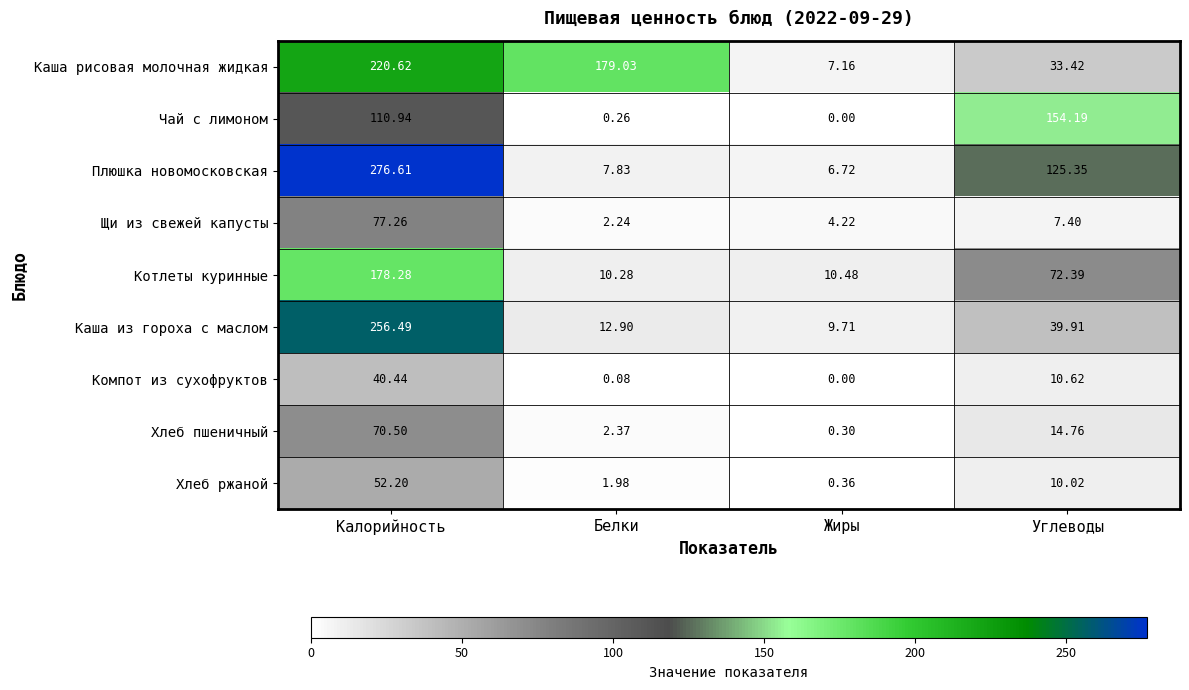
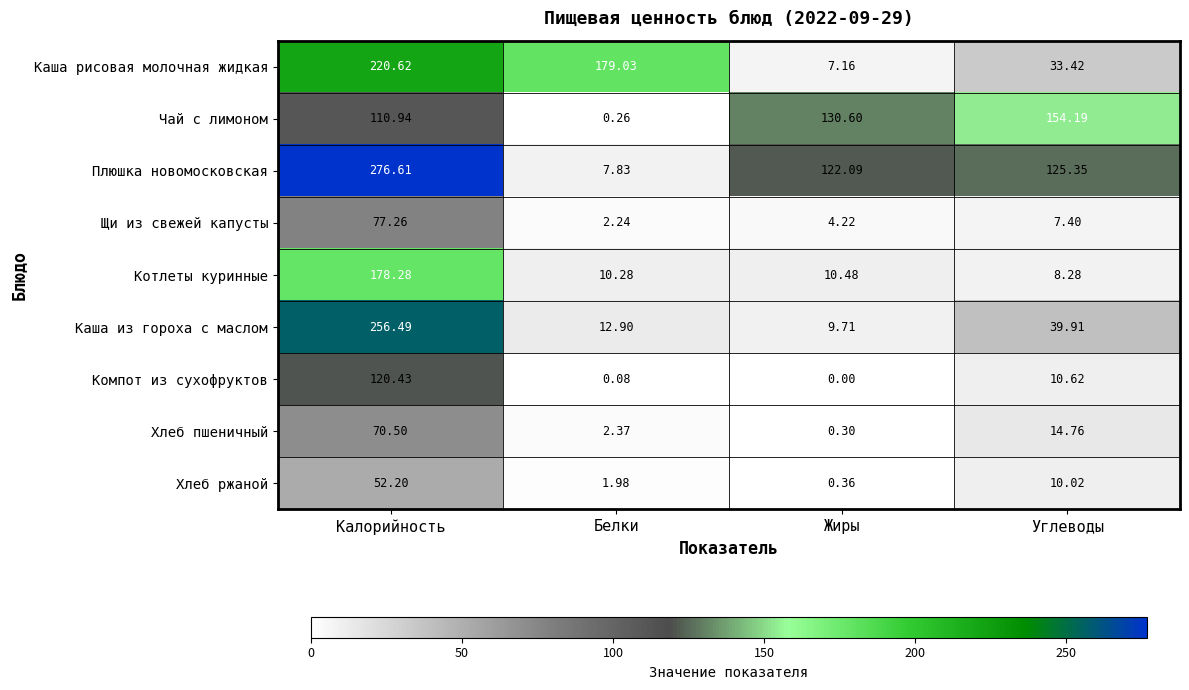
Чай с лимоном, Жиры: 0.00 -> 130.60
Плюшка новомосковская, Жиры: 6.72 -> 122.09
Котлеты куринные, Углеводы: 72.39 -> 8.28
Компот из сухофруктов, Калорийность: 40.44 -> 120.43
